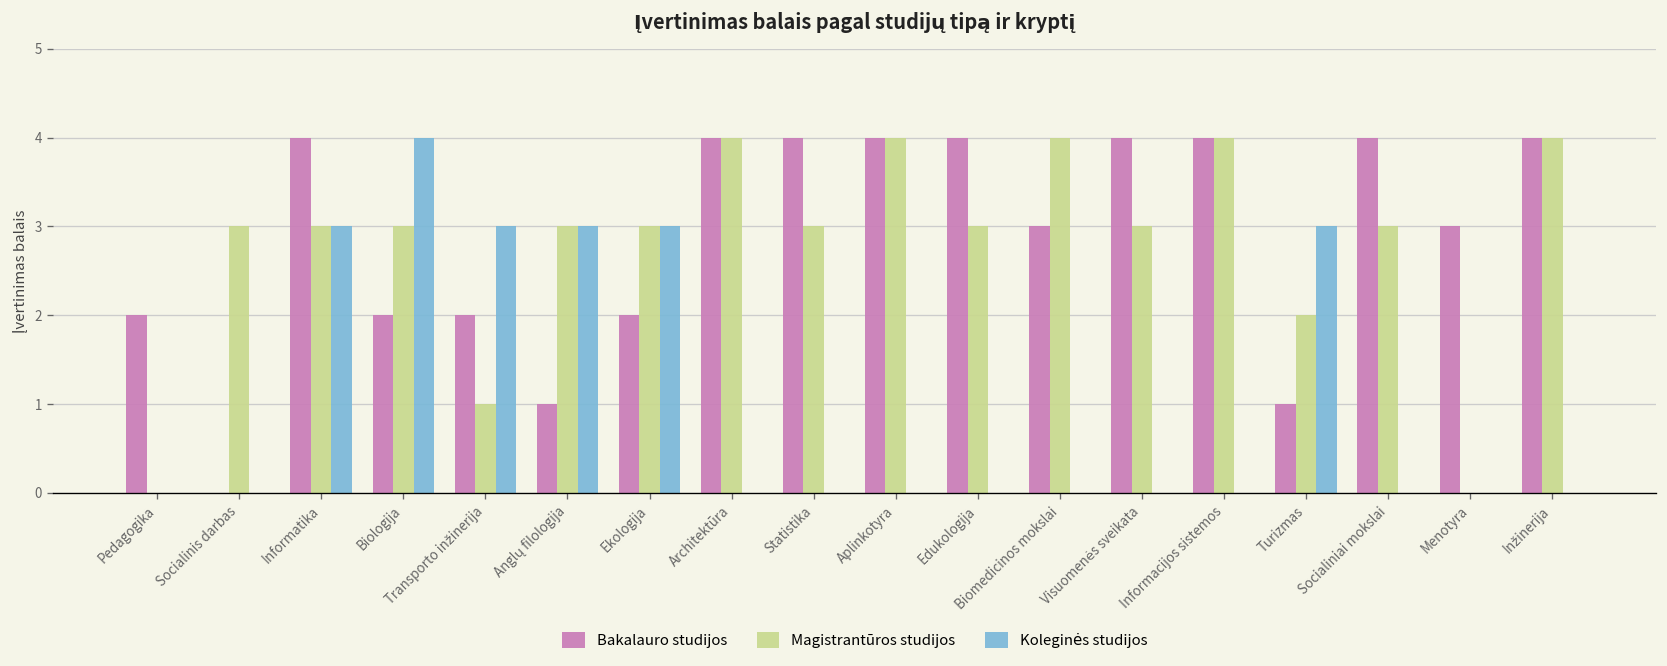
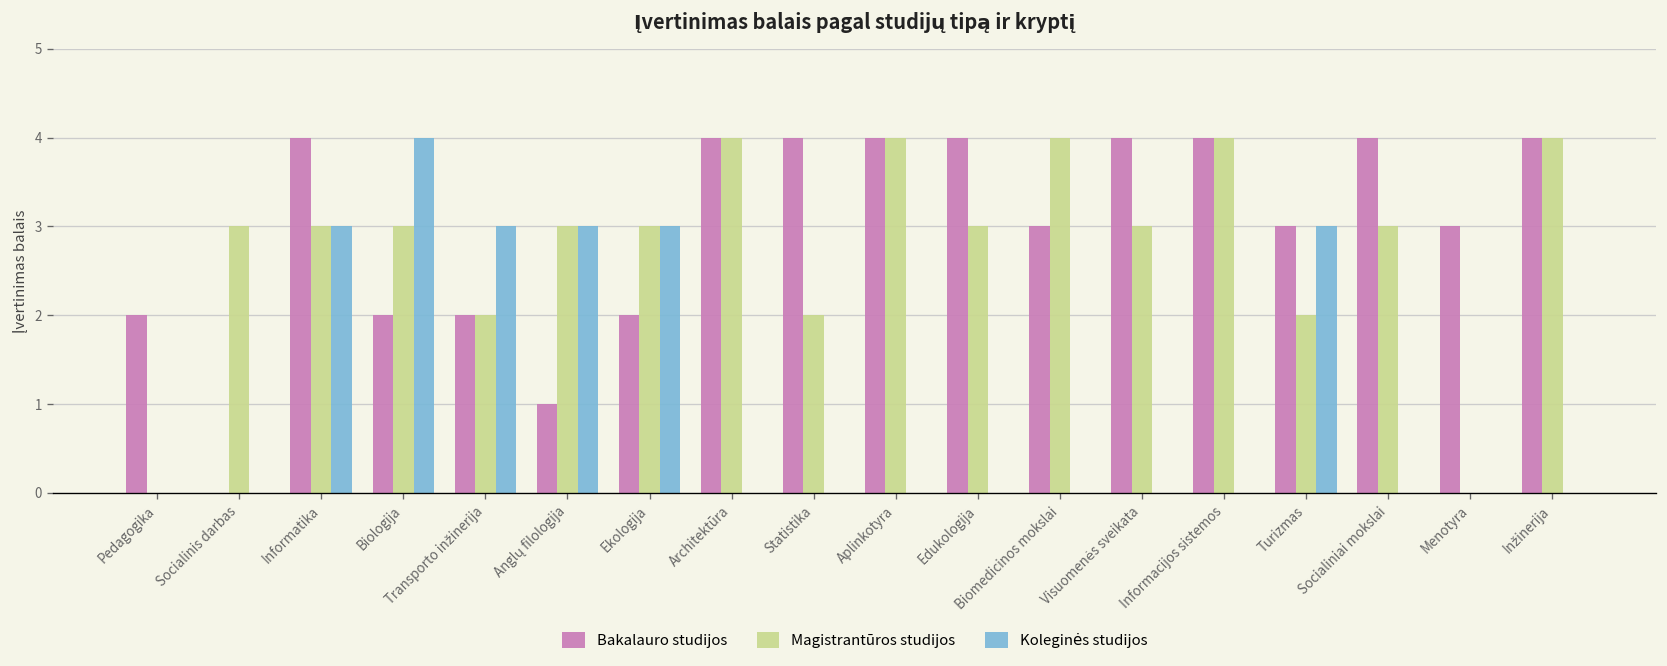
Magistrantūros studijos, Transporto inžinerija: 1 -> 2
Magistrantūros studijos, Statistika: 3 -> 2
Bakalauro studijos, Turizmas: 1 -> 3
